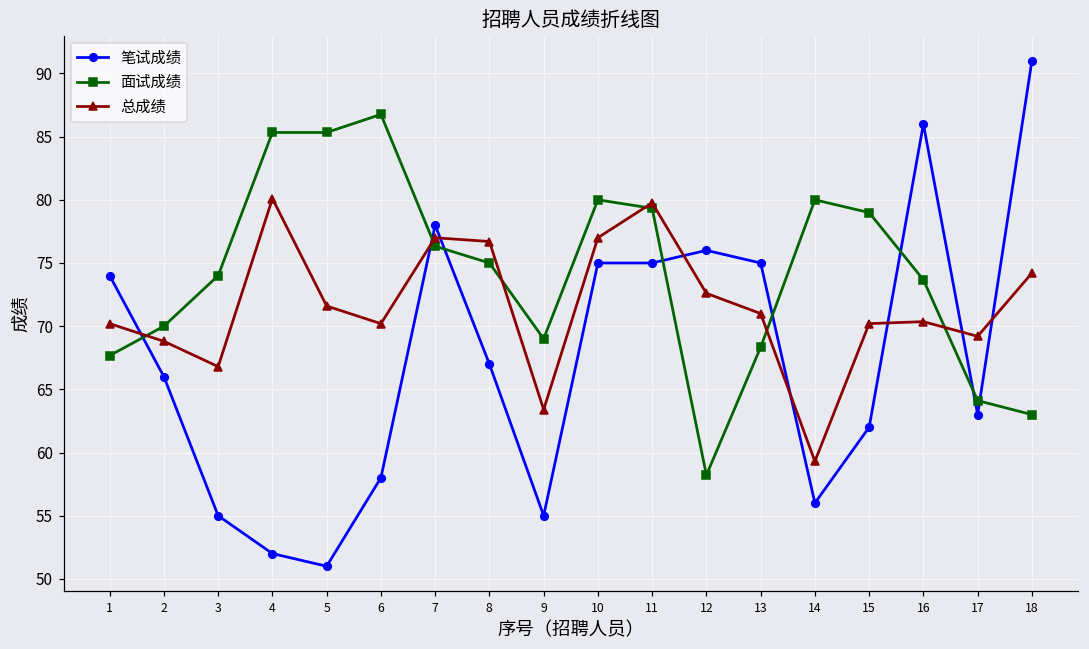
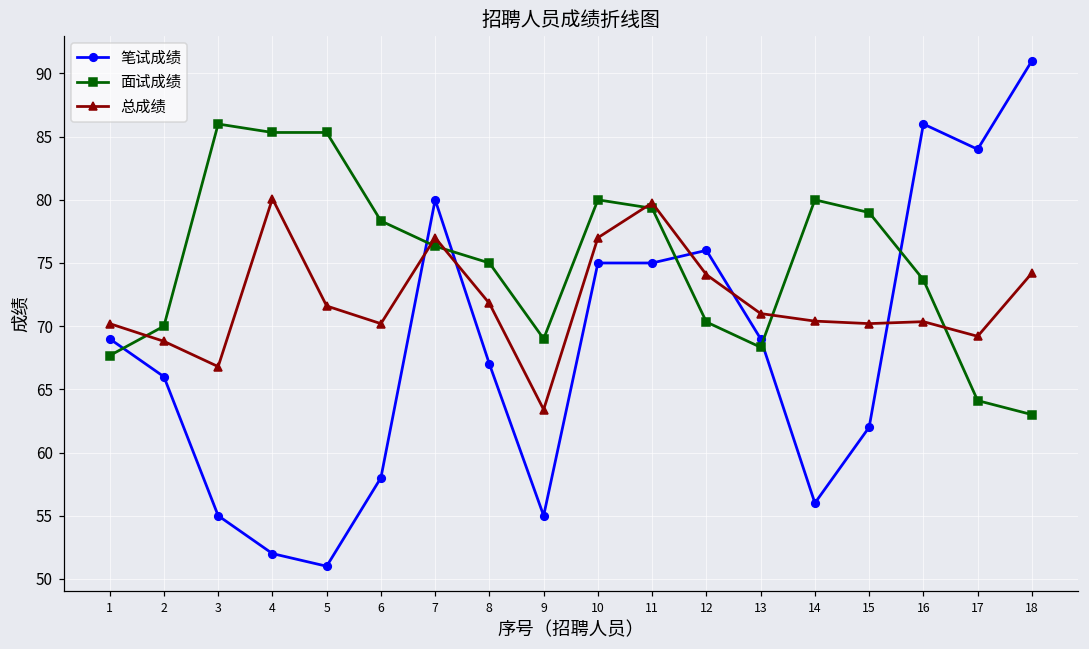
笔试成绩, 1: 74 -> 69
面试成绩, 3: 74 -> 86
面试成绩, 6: 86.8 -> 78.3
笔试成绩, 7: 78 -> 80
总成绩, 8: 76.7 -> 71.8
面试成绩, 12: 58.2 -> 70.3
总成绩, 12: 72.6 -> 74.1
笔试成绩, 13: 75 -> 69
总成绩, 14: 59.3 -> 70.4
笔试成绩, 17: 63 -> 84
